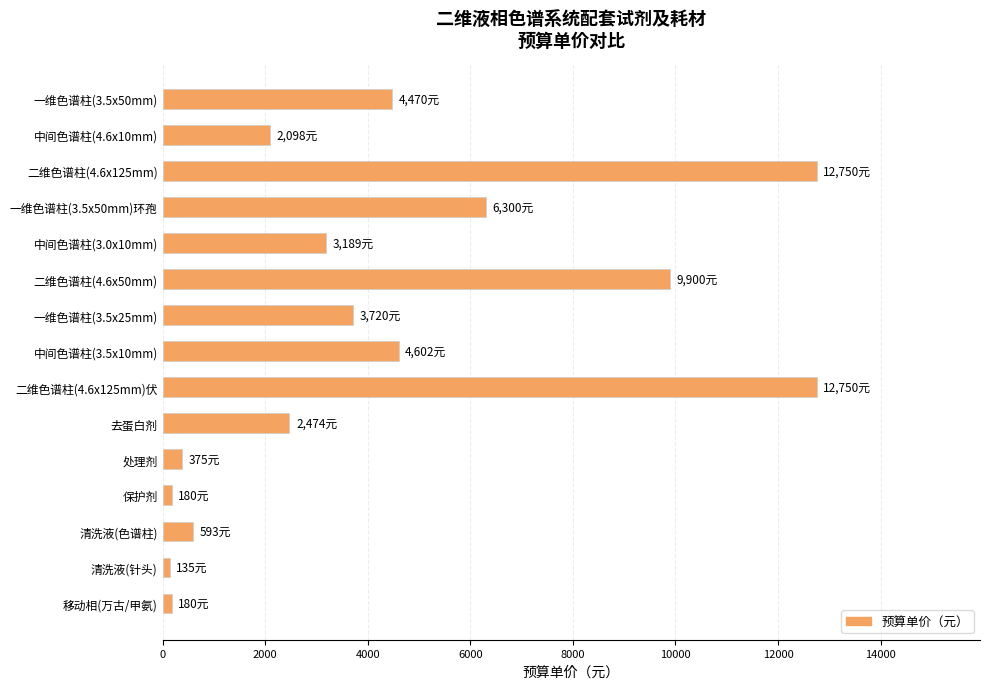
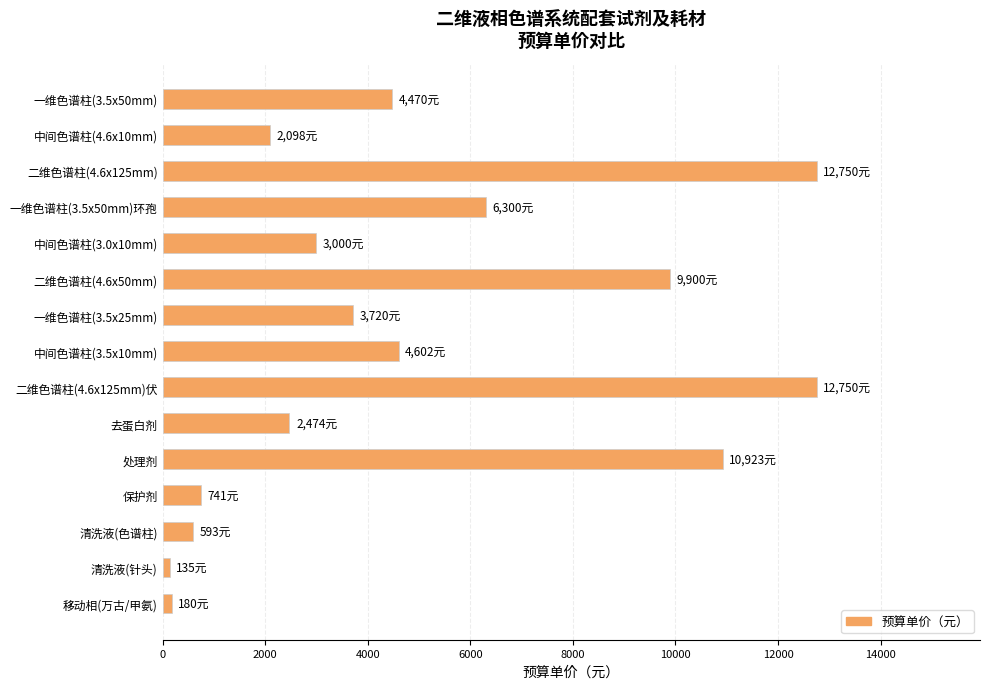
中间色谱柱(3.0x10mm): 3,189元 -> 3,000元
处理剂: 375元 -> 10,923元
保护剂: 180元 -> 741元
